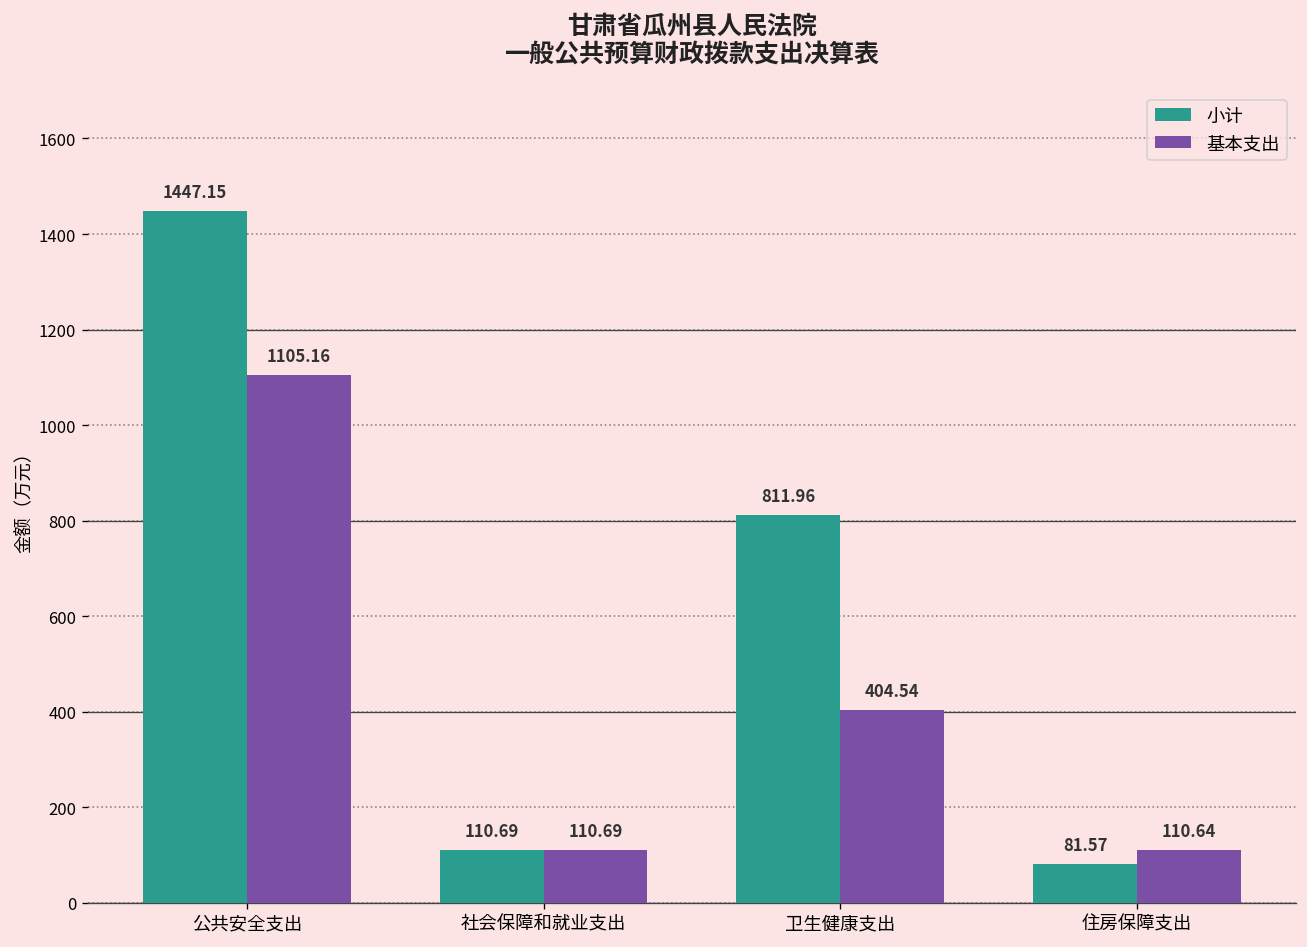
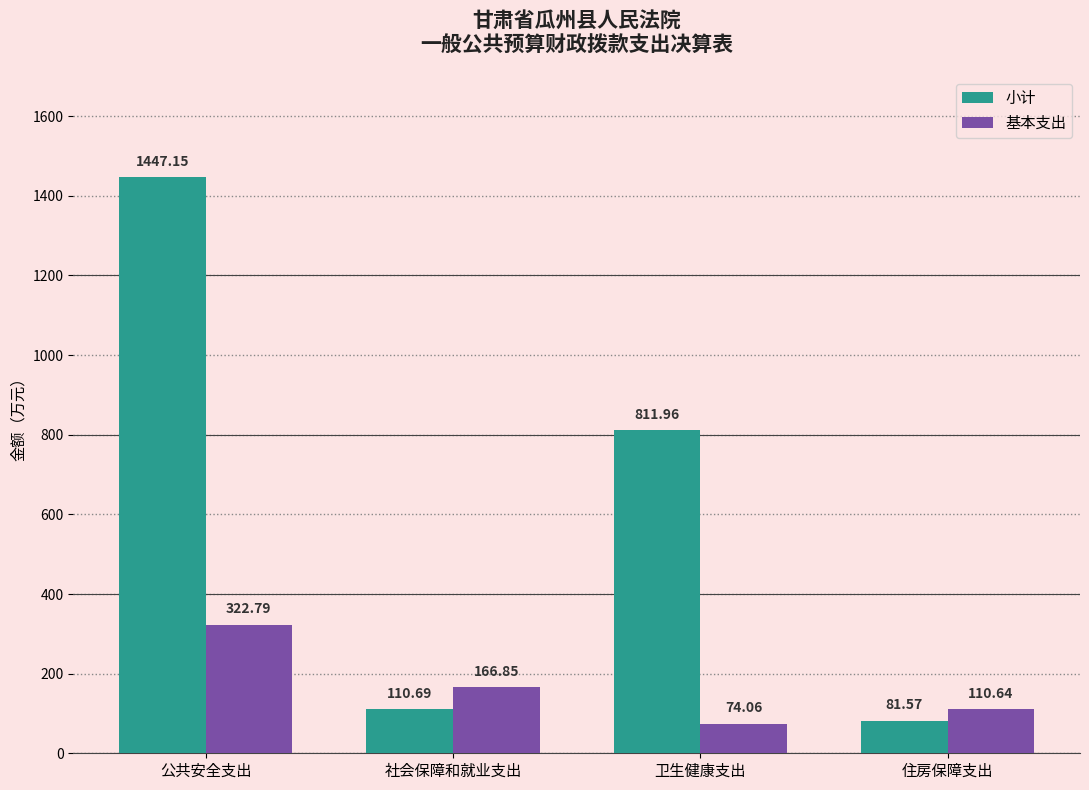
基本支出, 公共安全支出: 1105.16 -> 322.79
基本支出, 社会保障和就业支出: 110.69 -> 166.85
基本支出, 卫生健康支出: 404.54 -> 74.06
